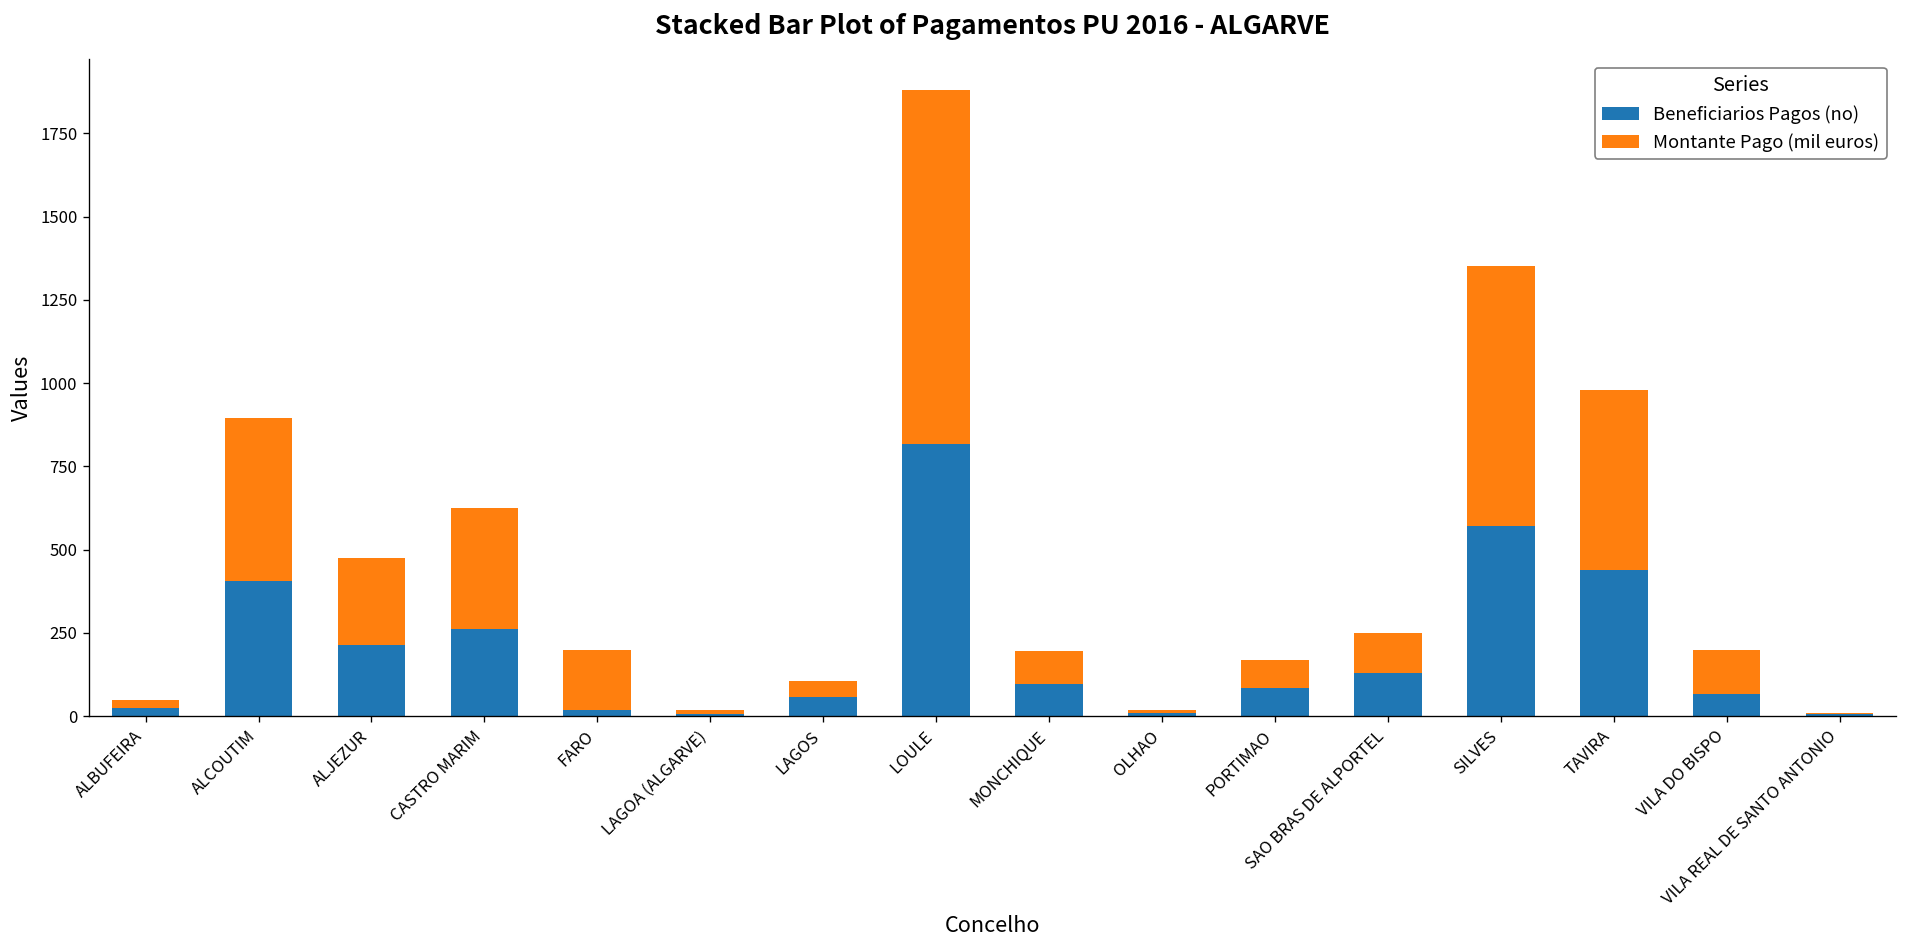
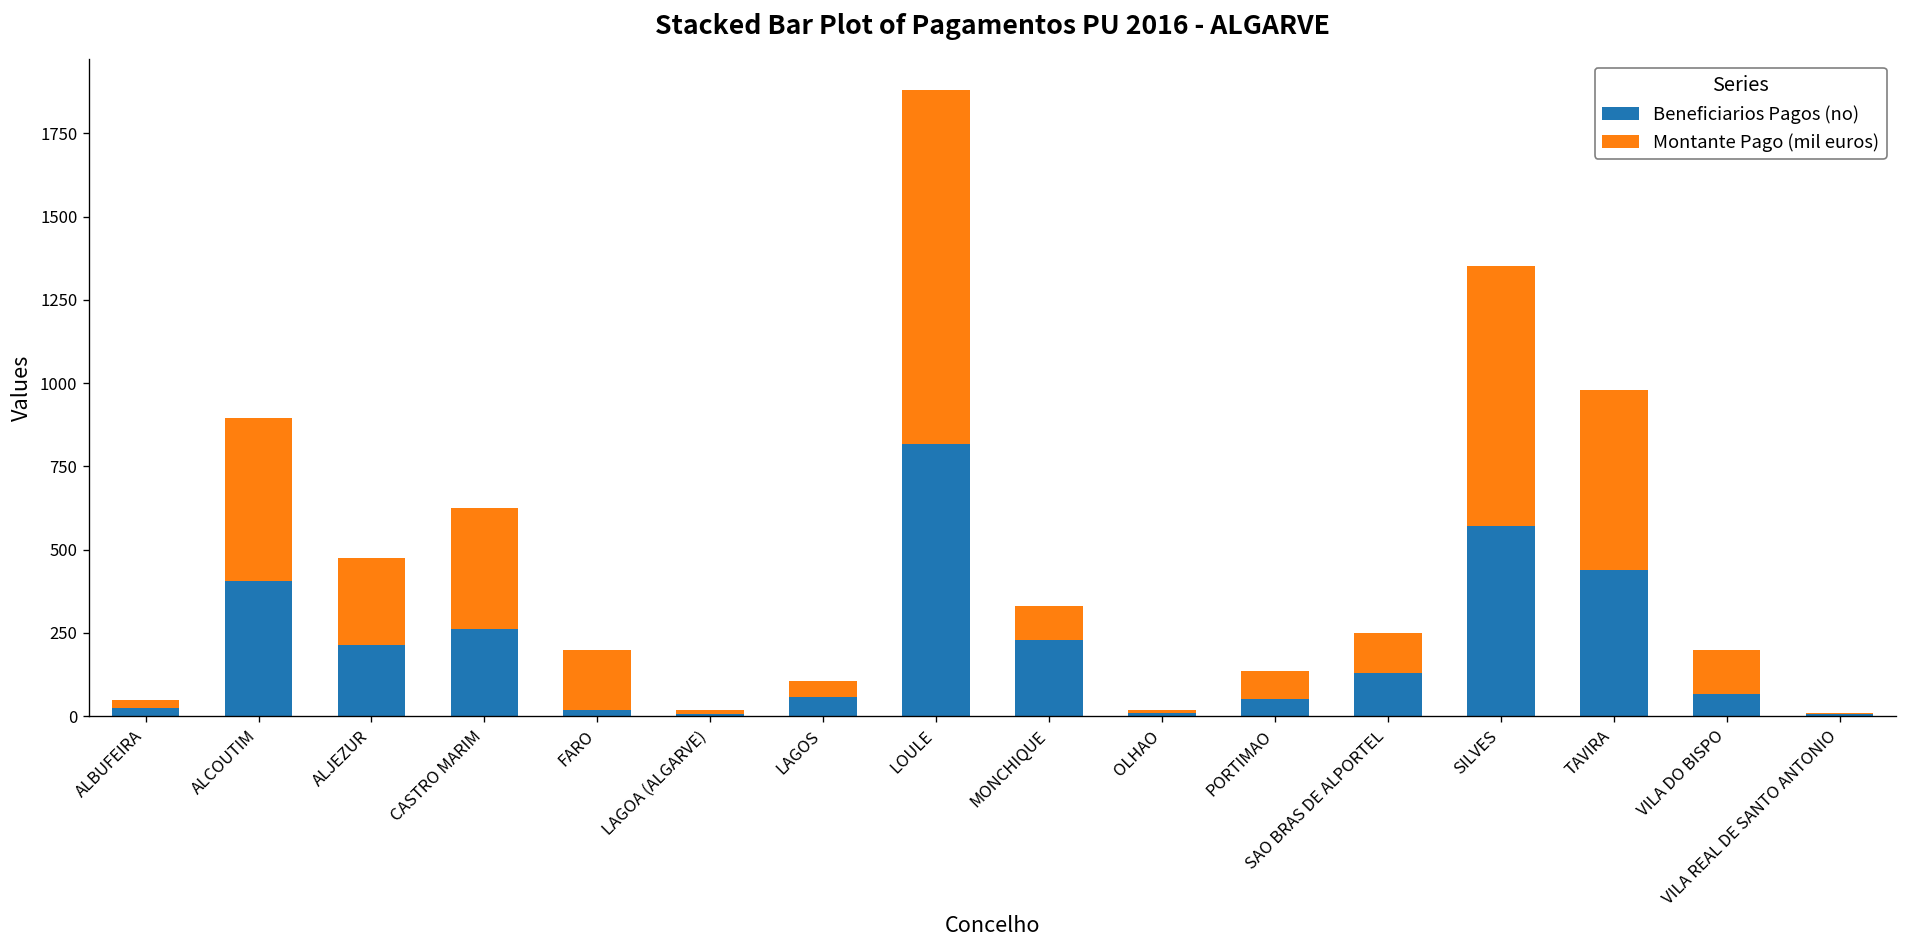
Beneficiarios Pagos (no), MONCHIQUE: 100 -> 230
Beneficiarios Pagos (no), PORTIMAO: 90 -> 50
